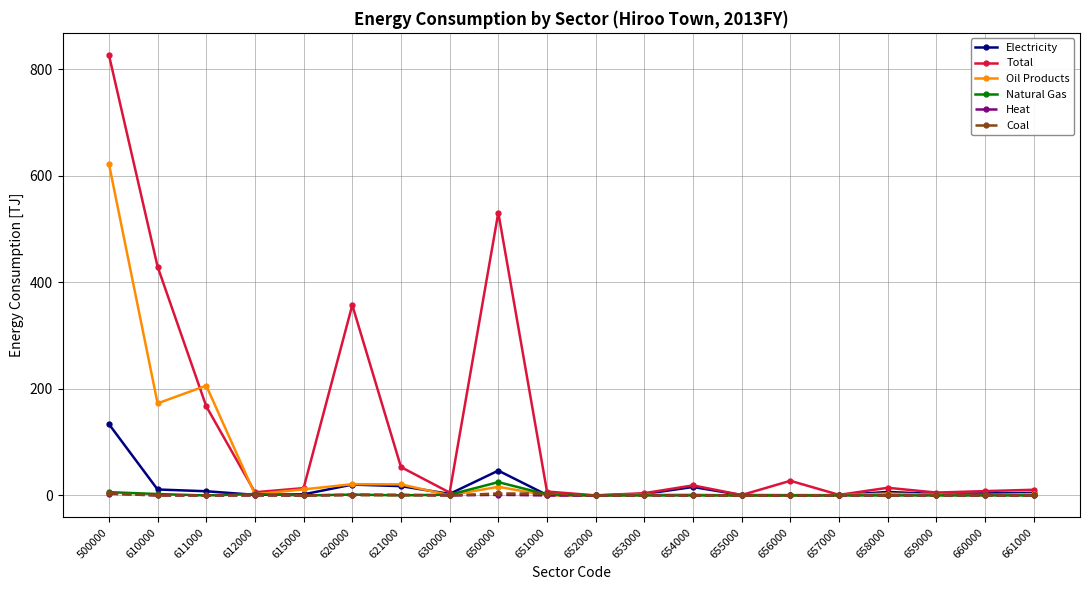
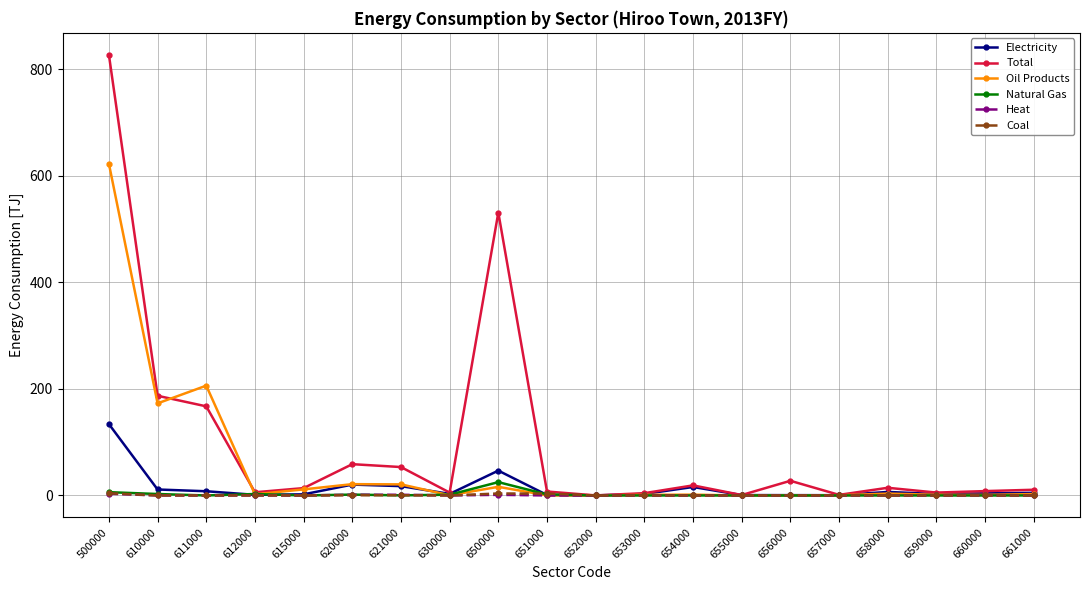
Total, 610000: 430 -> 190
Total, 620000: 360 -> 60
